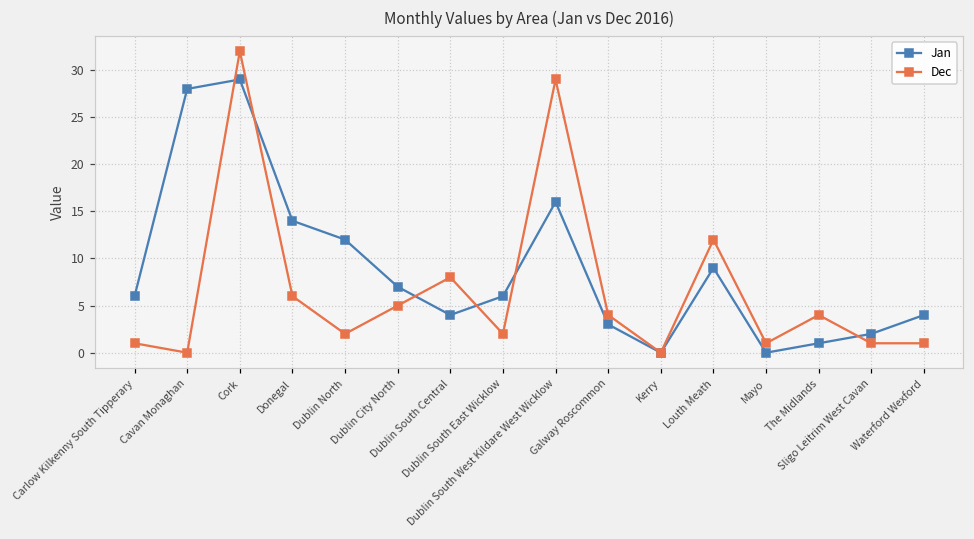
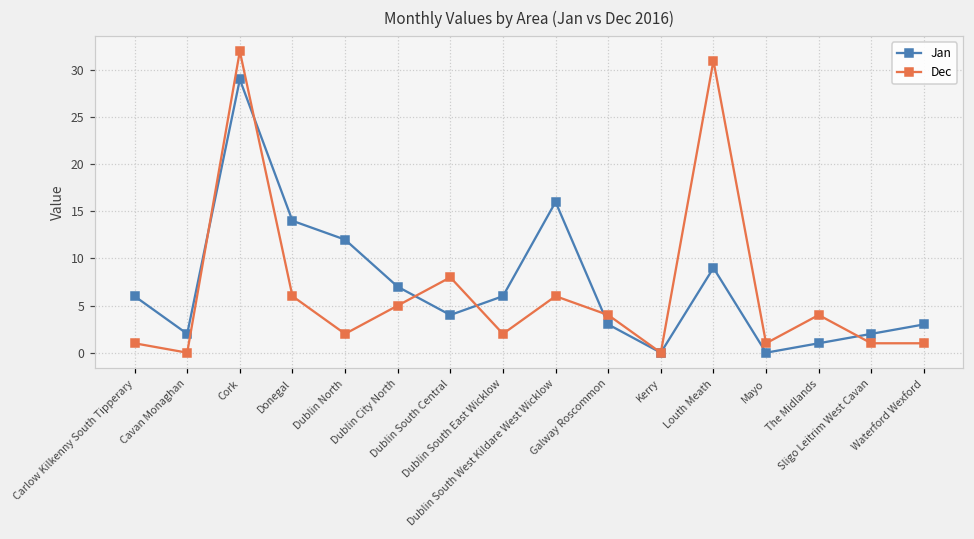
Jan, Cavan Monaghan: 28 -> 2
Dec, Dublin South West Kildare West Wicklow: 29 -> 6
Dec, Louth Meath: 12 -> 31
Jan, Waterford Wexford: 4 -> 3
